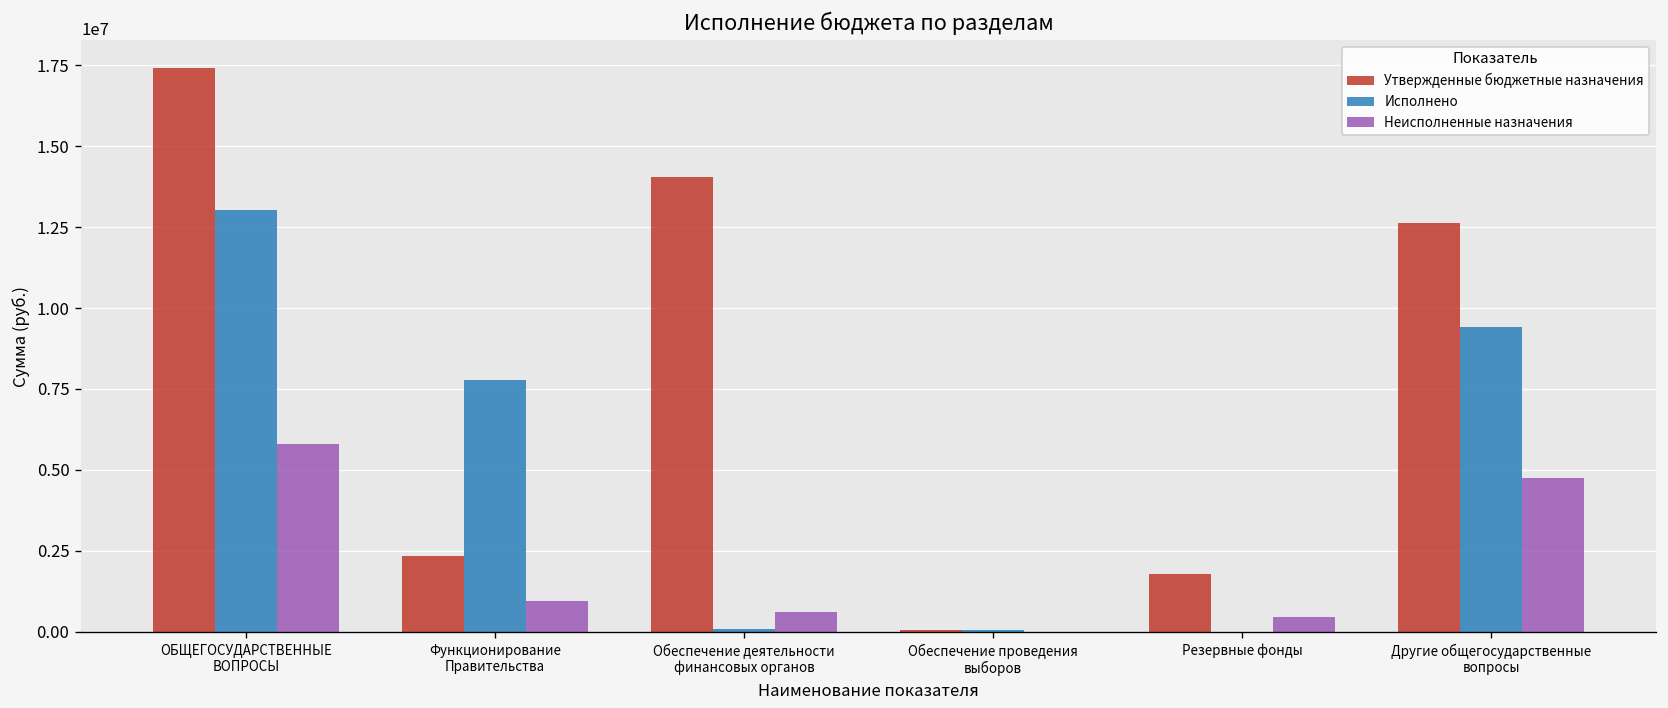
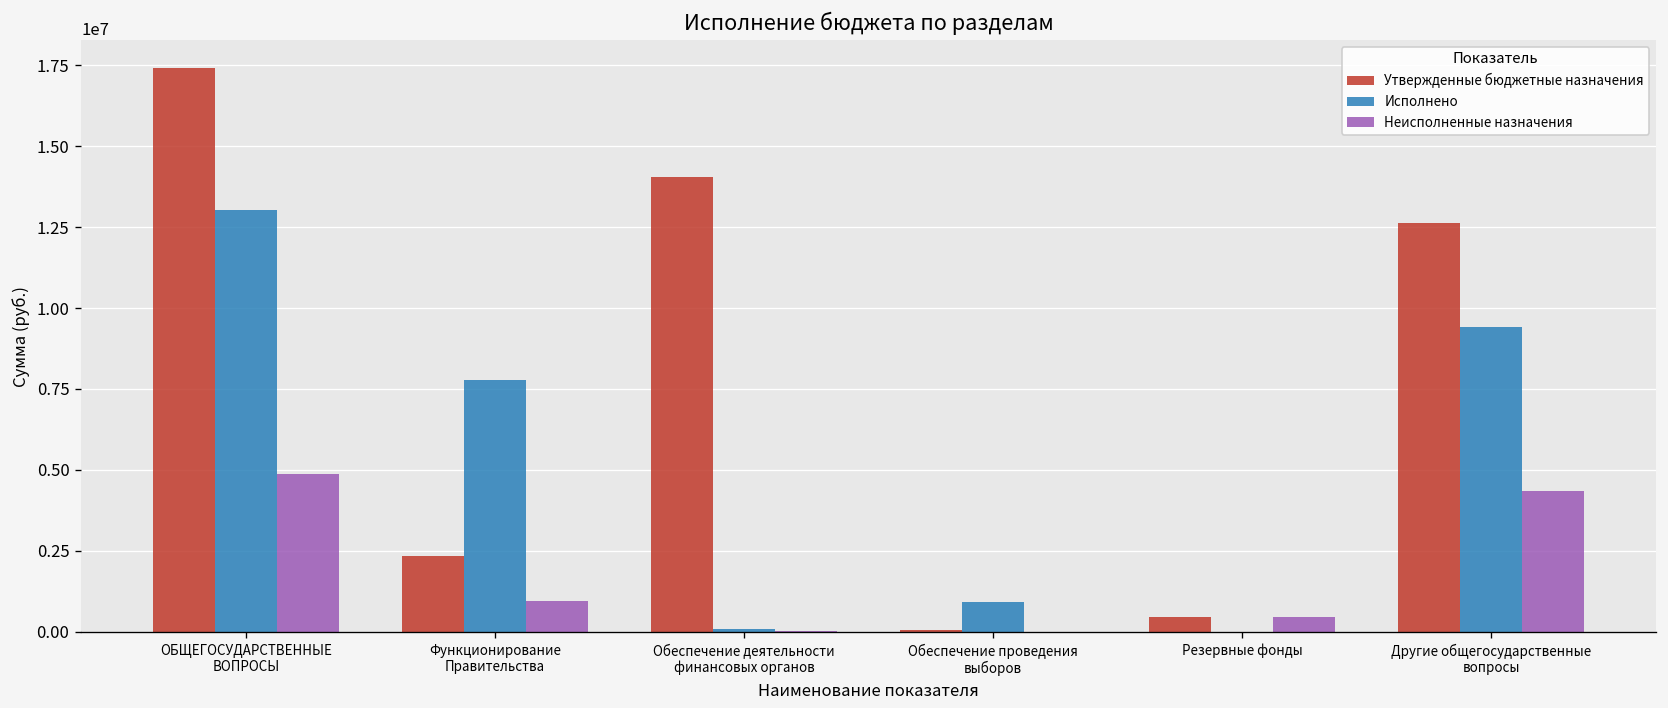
Неисполненные назначения, ОБЩЕГОСУДАРСТВЕННЫЕ ВОПРОСЫ: 5800000 -> 4900000
Неисполненные назначения, Обеспечение деятельности финансовых органов: 600000 -> 0
Исполнено, Обеспечение проведения выборов: 100000 -> 900000
Утвержденные бюджетные назначения, Резервные фонды: 1800000 -> 500000
Неисполненные назначения, Другие общегосударственные вопросы: 4700000 -> 4400000
